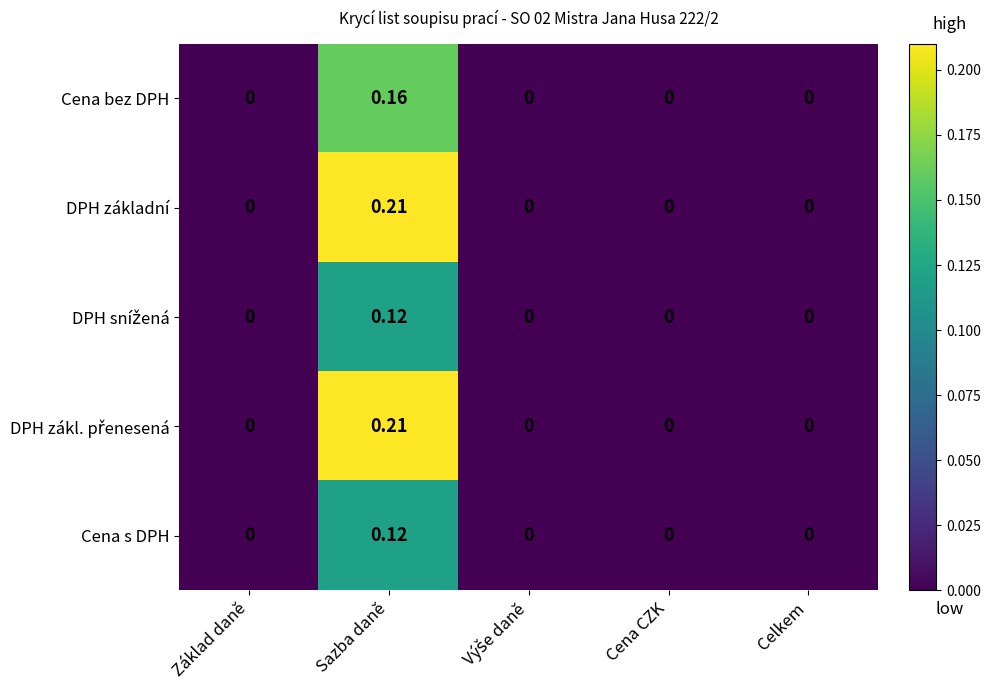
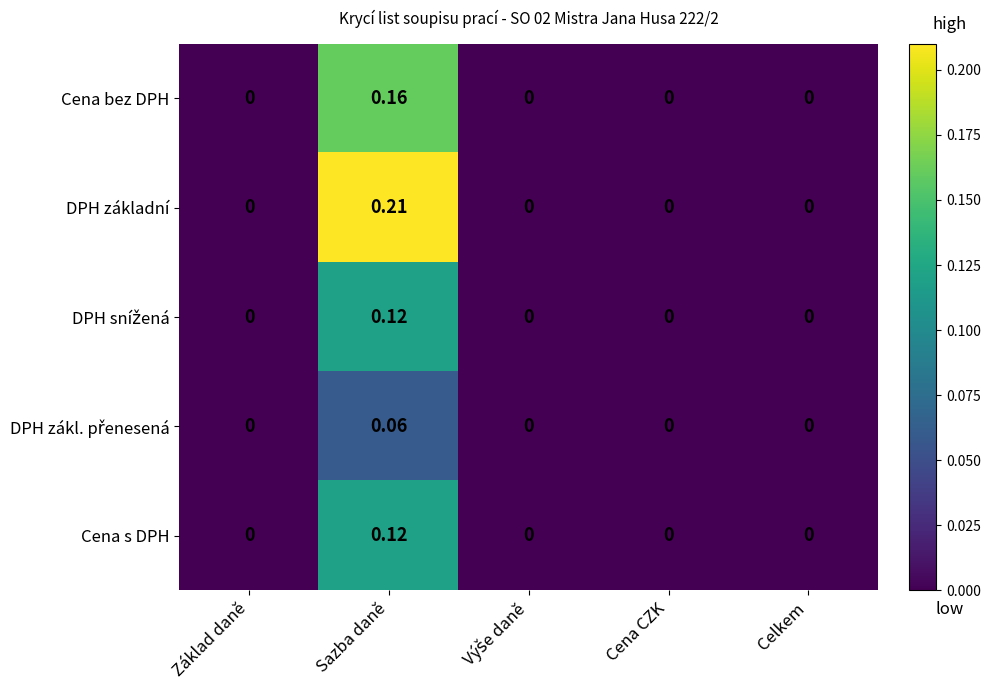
DPH zákl. přenesená, Sazba daně: 0.21 -> 0.06
